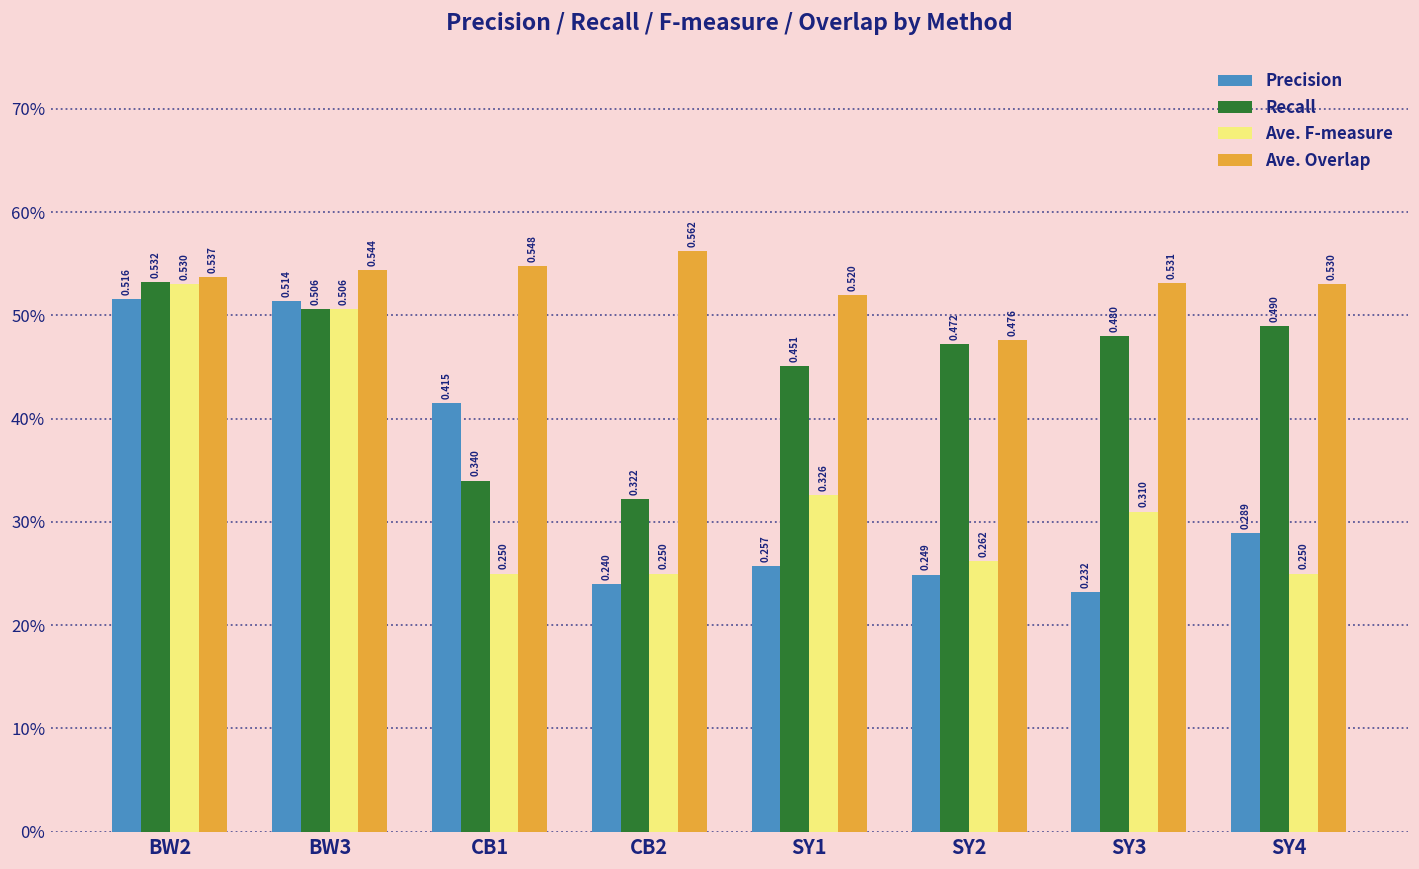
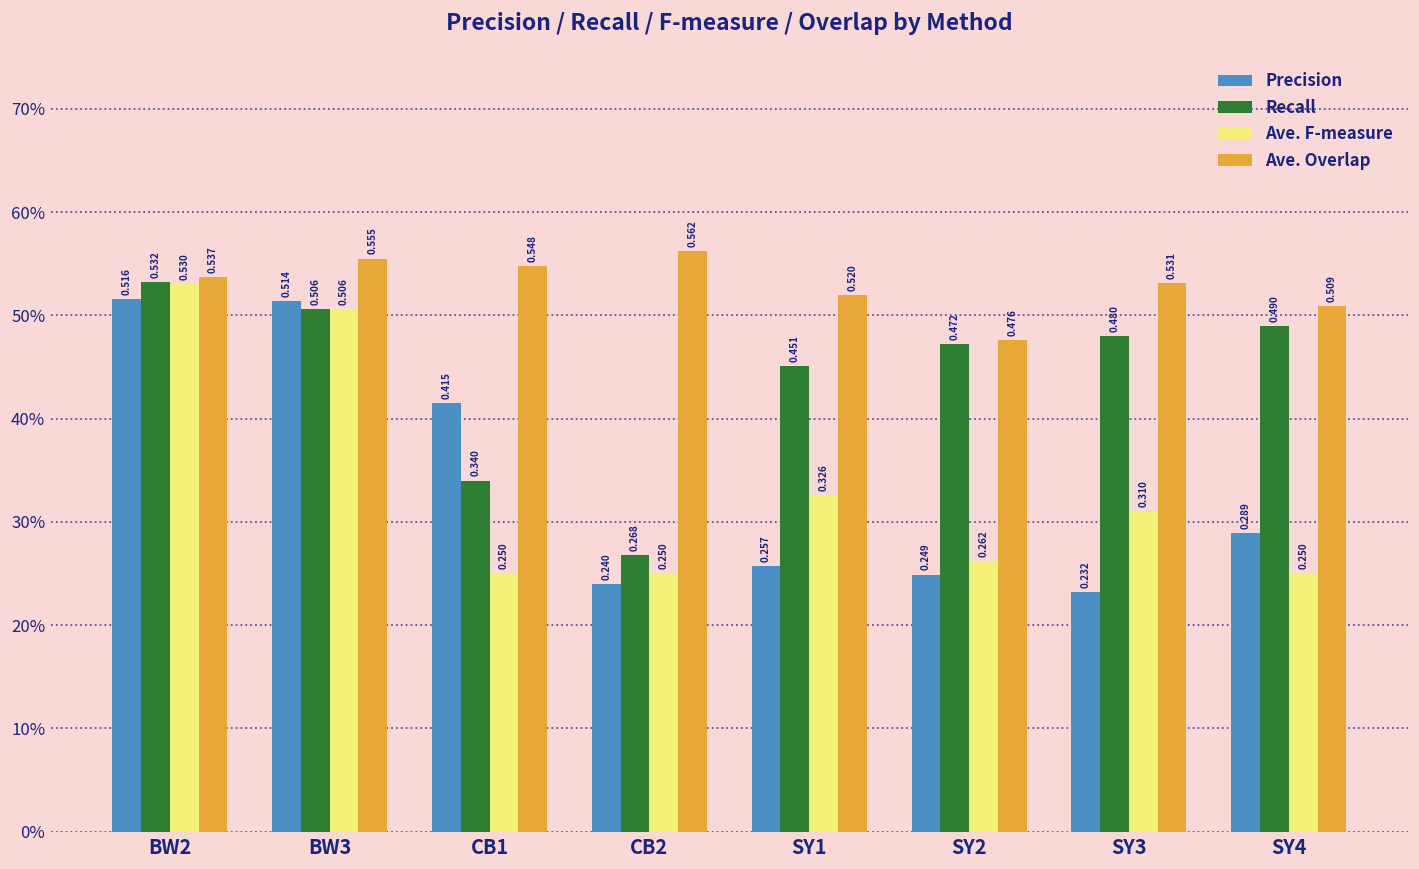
Ave. Overlap, BW3: 0.544 -> 0.555
Recall, CB2: 0.322 -> 0.268
Ave. Overlap, SY4: 0.530 -> 0.509
